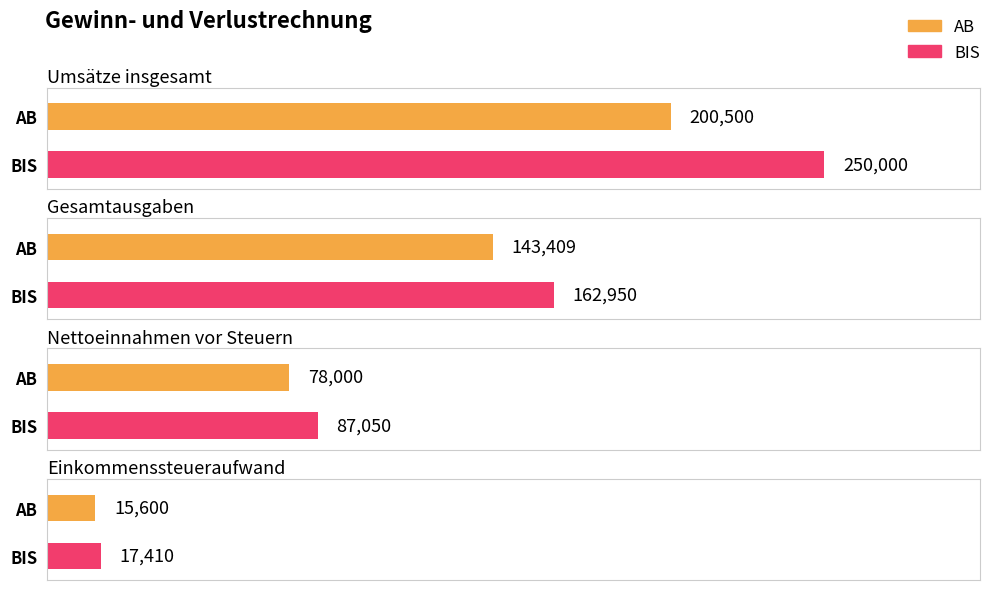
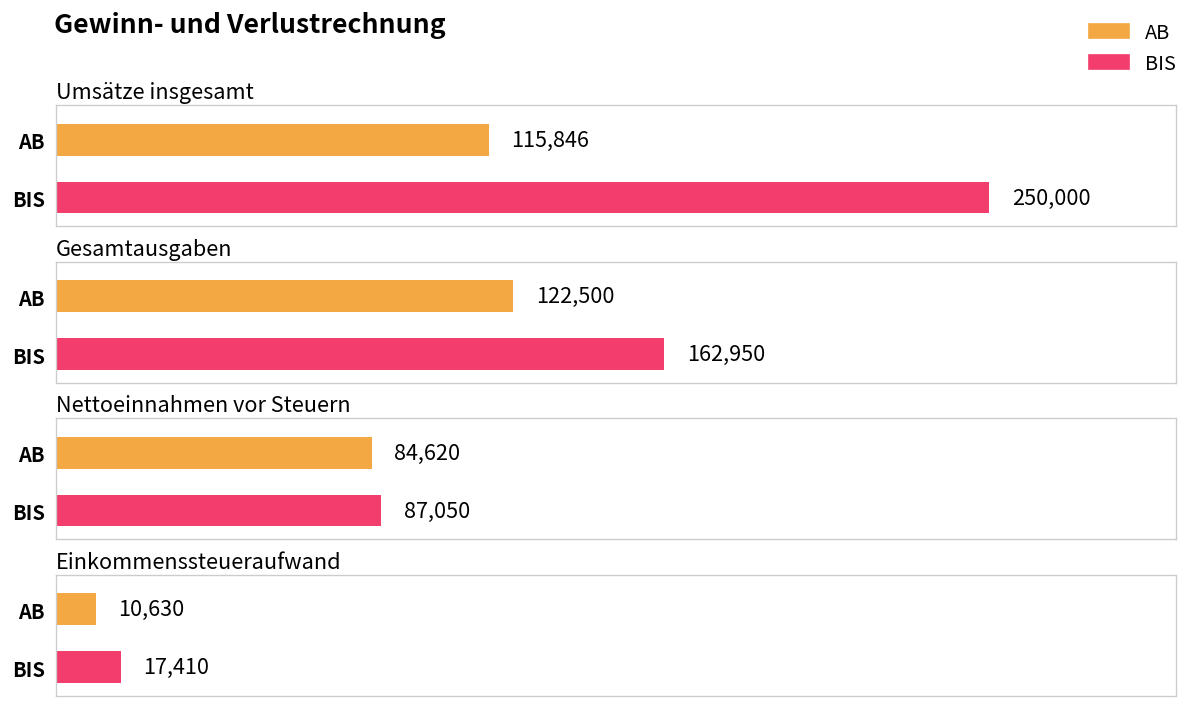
Umsätze insgesamt, AB: 200,500 -> 115,846
Gesamtausgaben, AB: 143,409 -> 122,500
Nettoeinnahmen vor Steuern, AB: 78,000 -> 84,620
Einkommenssteueraufwand, AB: 15,600 -> 10,630
